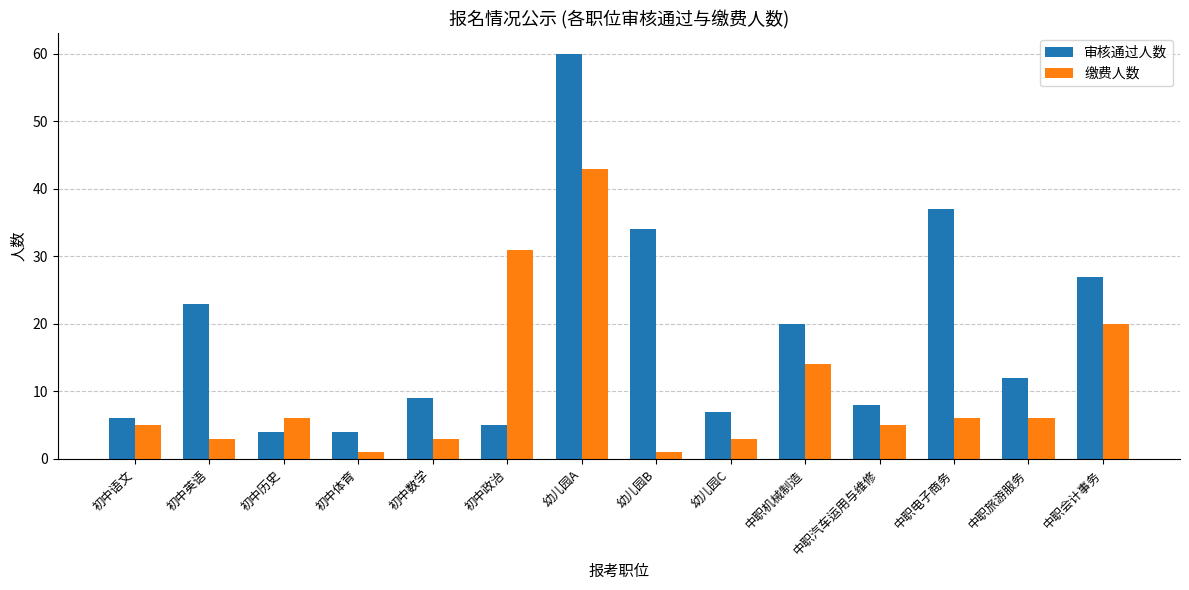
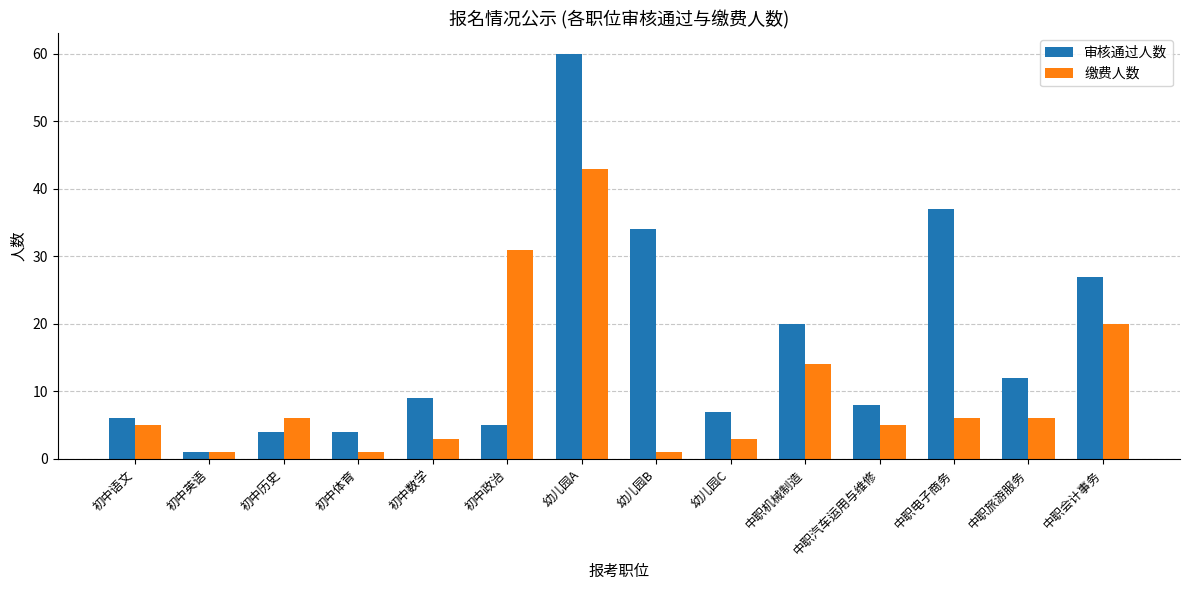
审核通过人数, 初中英语: 23 -> 1
缴费人数, 初中英语: 3 -> 1
